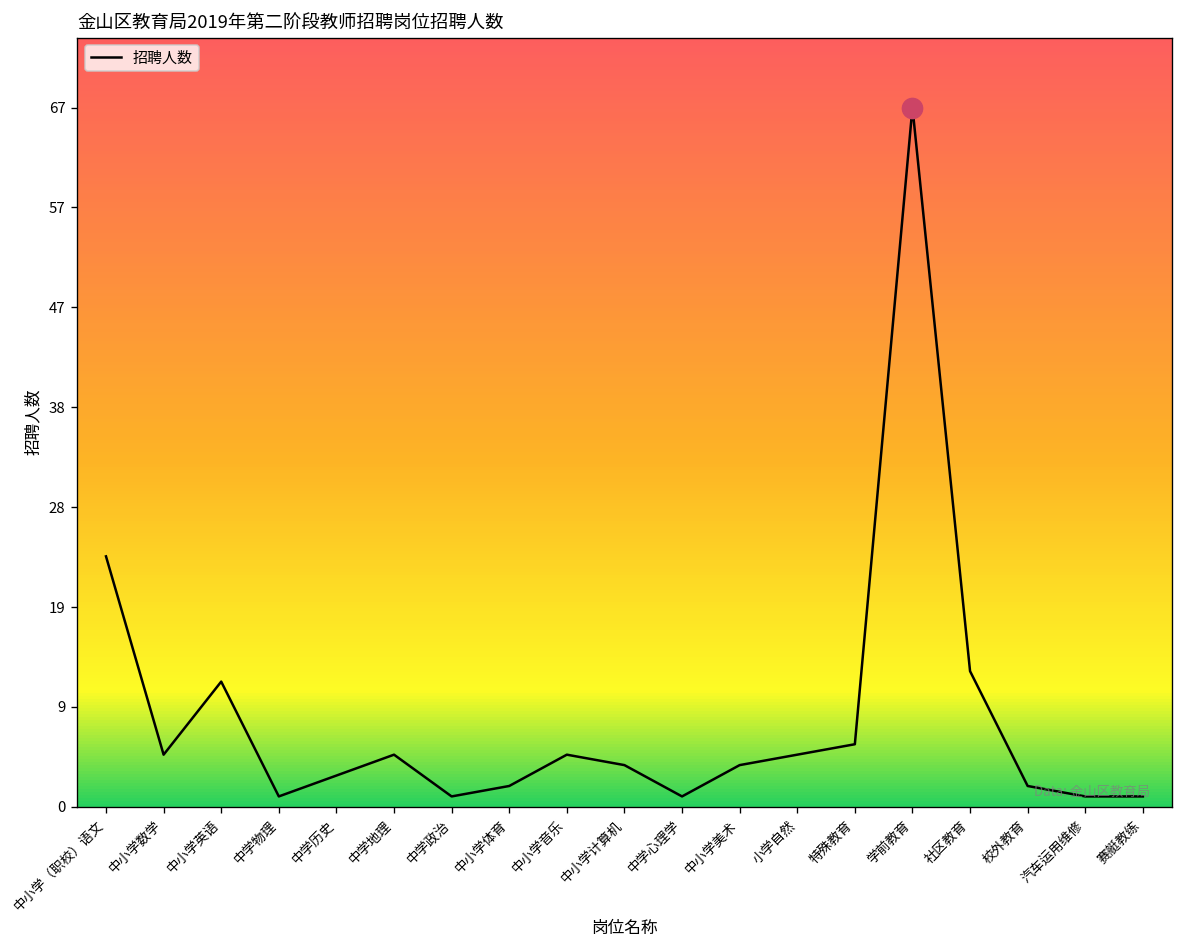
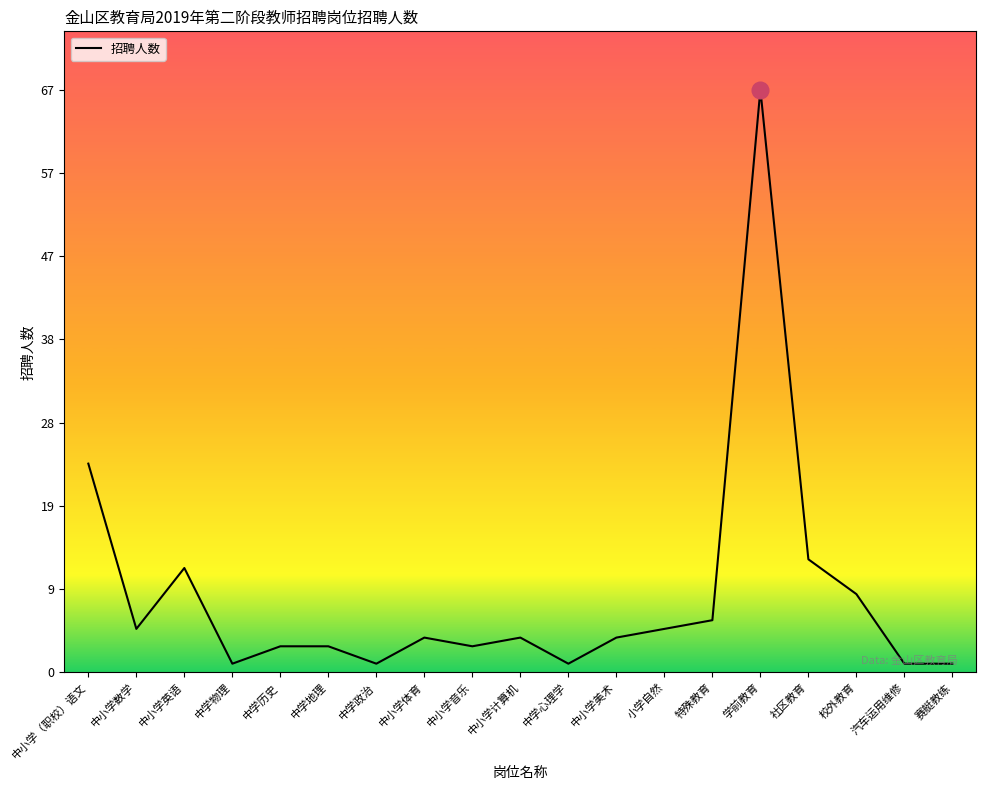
招聘人数, 中学地理: 5 -> 3
招聘人数, 中小学体育: 2 -> 4
招聘人数, 中小学音乐: 5 -> 3
招聘人数, 校外教育: 2 -> 9
